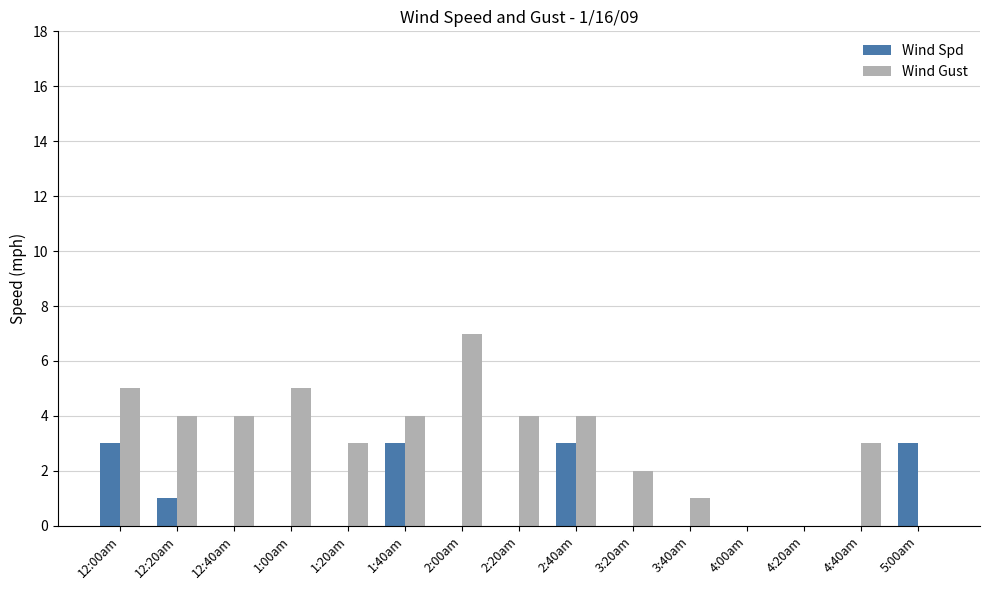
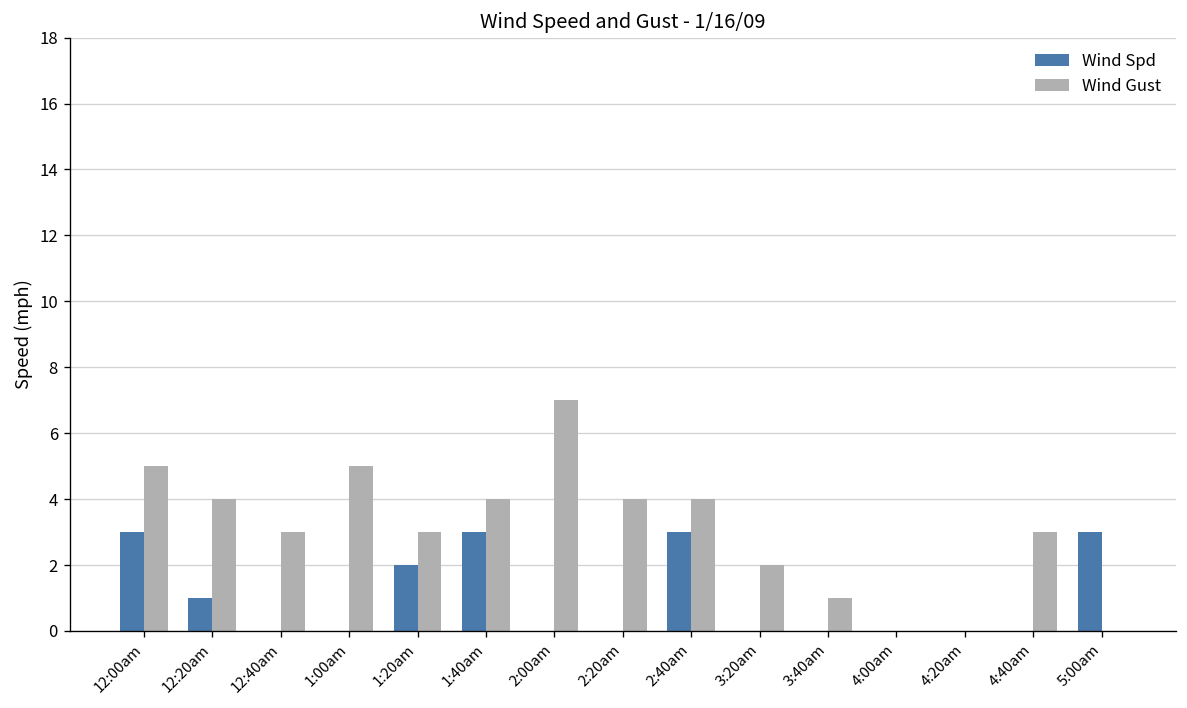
Wind Gust, 12:40am: 4 -> 3
Wind Spd, 1:20am: 0 -> 2
